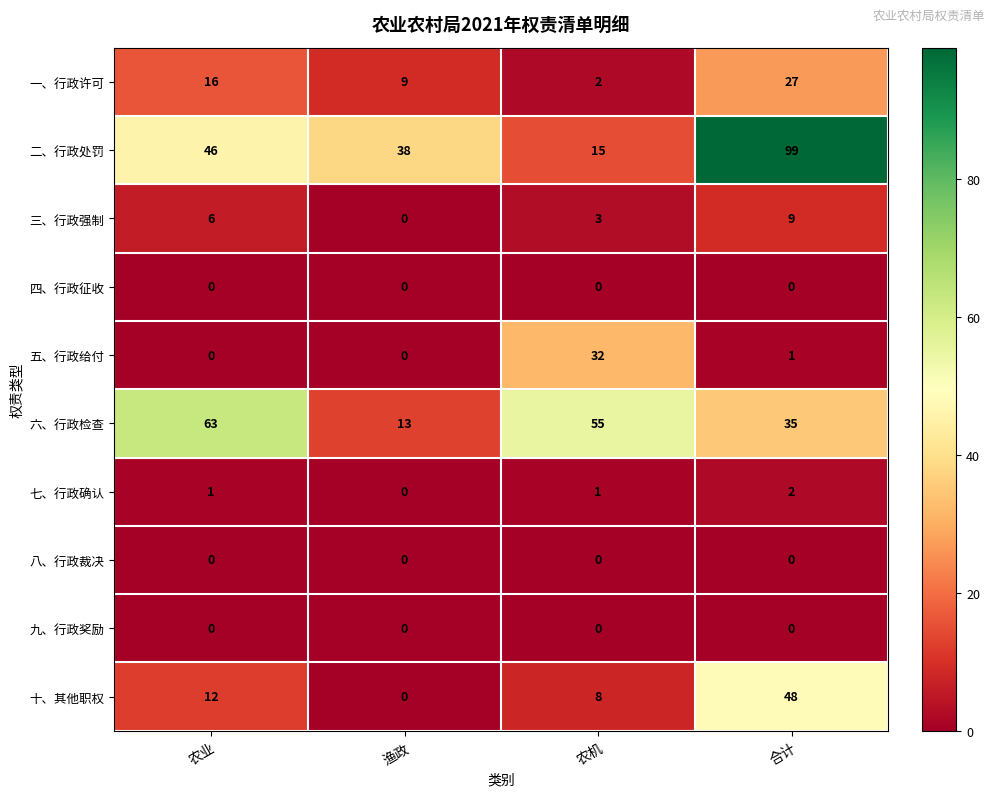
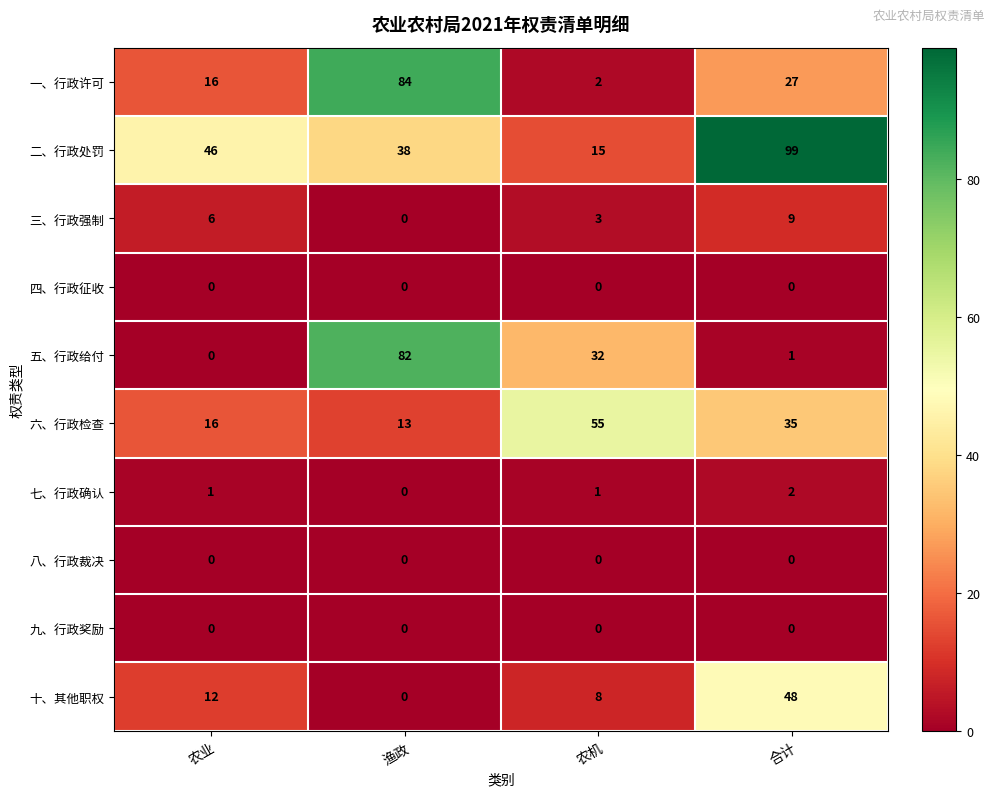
一、行政许可, 渔政: 9 -> 84
五、行政给付, 渔政: 0 -> 82
六、行政检查, 农业: 63 -> 16
